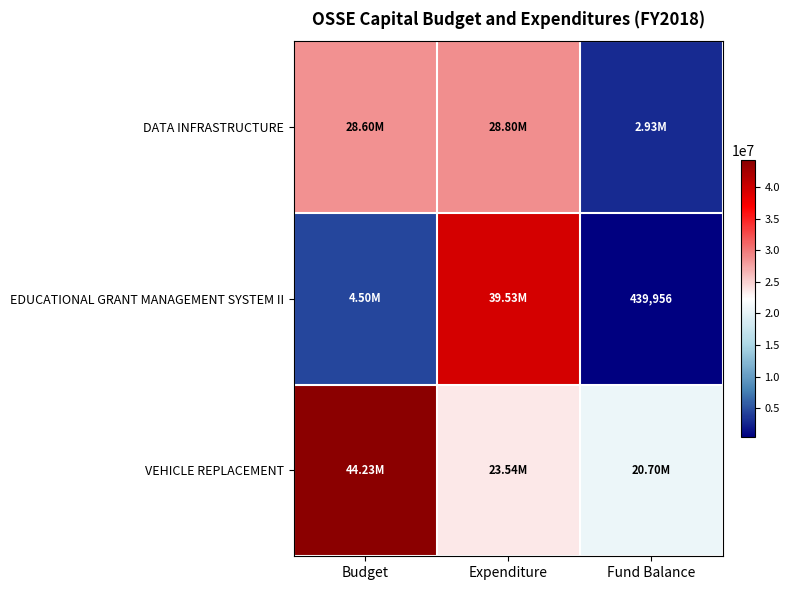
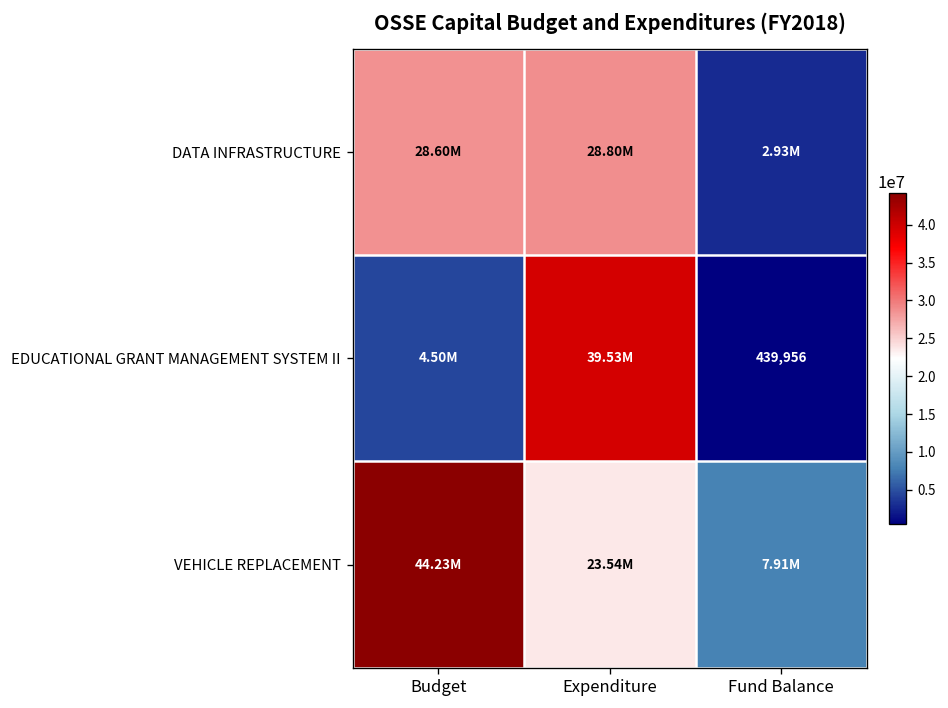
VEHICLE REPLACEMENT, Fund Balance: 20.70M -> 7.91M
